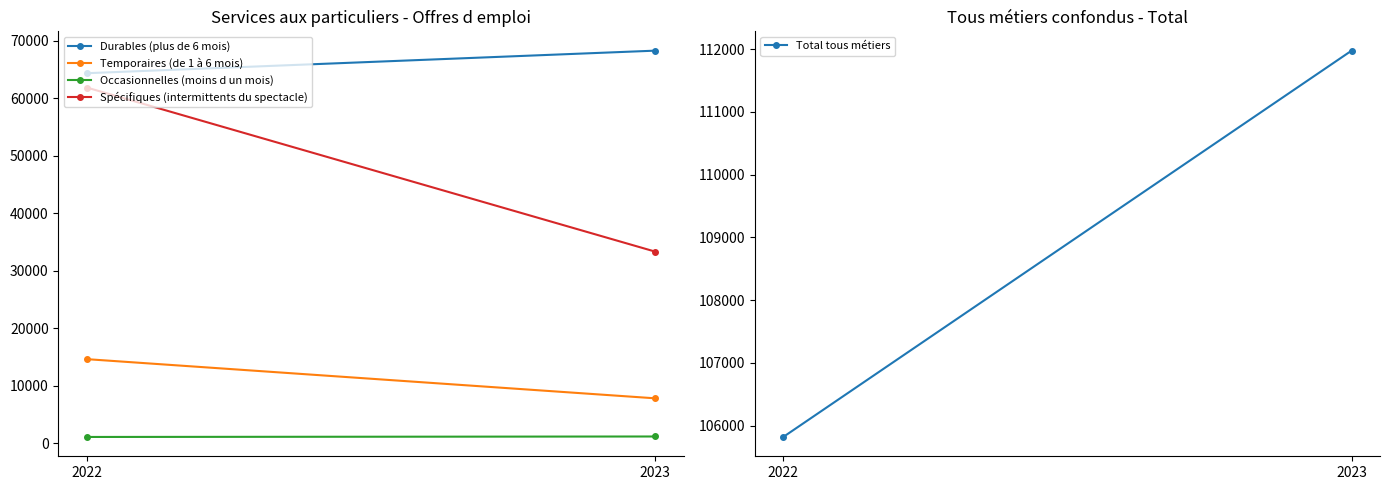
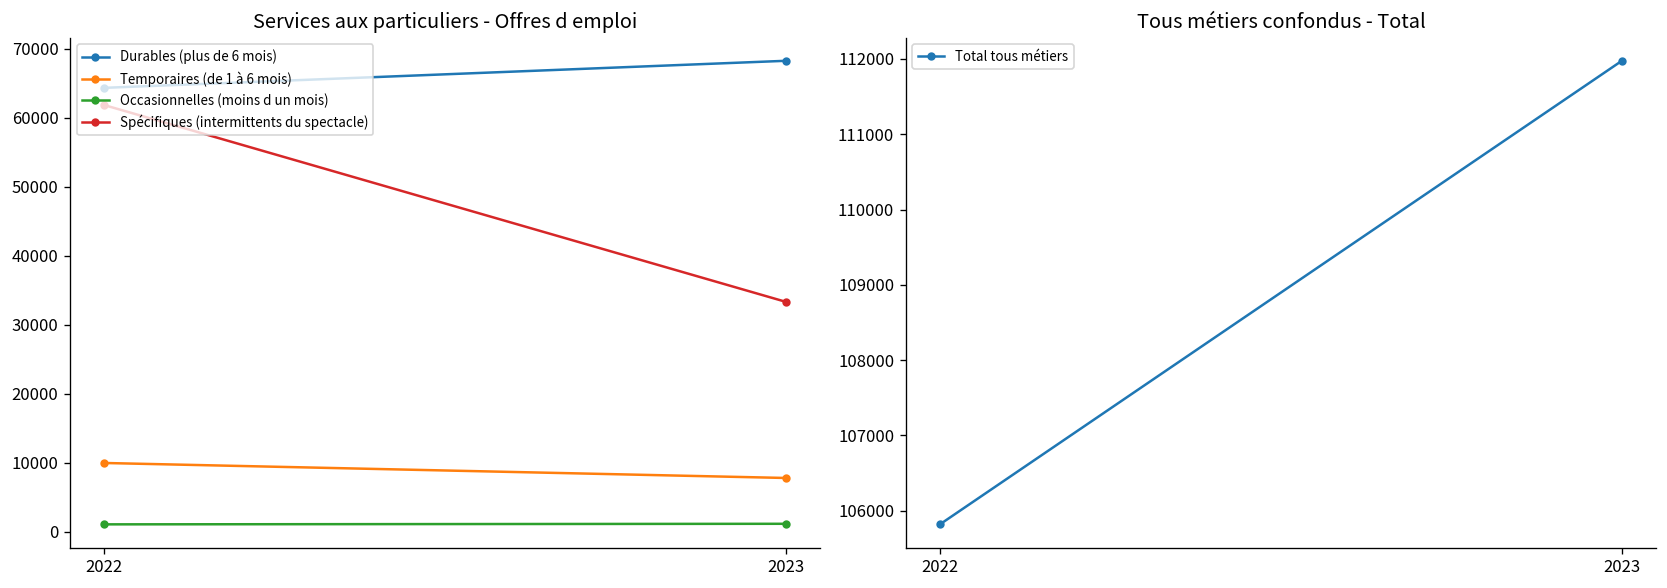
Services aux particuliers - Offres d emploi, Temporaires (de 1 à 6 mois), 2022: 15000 -> 10000
